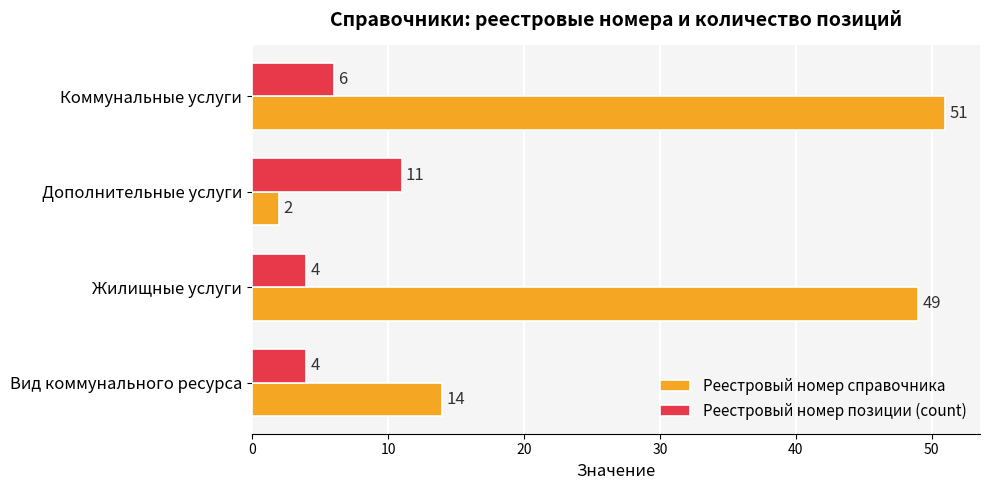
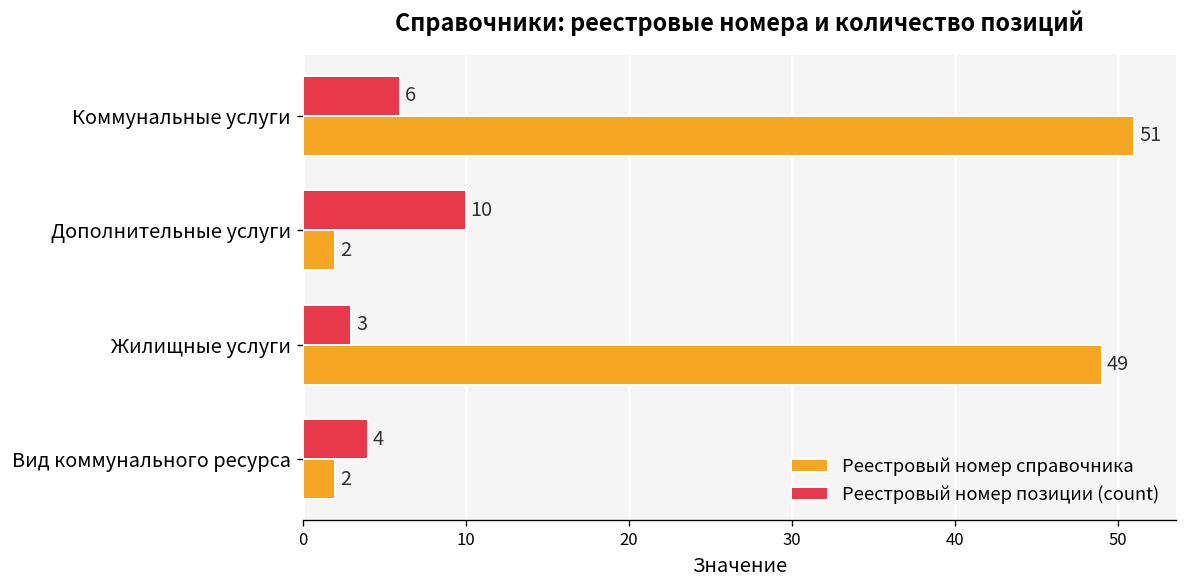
Реестровый номер позиции (count), Дополнительные услуги: 11 -> 10
Реестровый номер позиции (count), Жилищные услуги: 4 -> 3
Реестровый номер справочника, Вид коммунального ресурса: 14 -> 2
